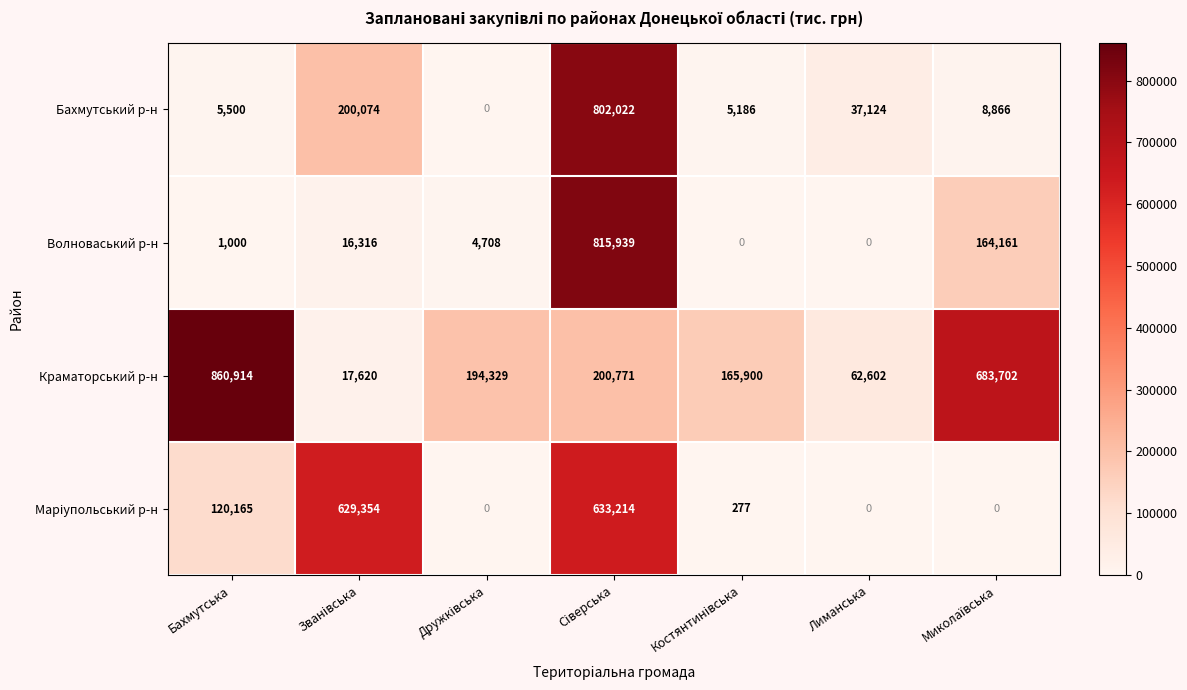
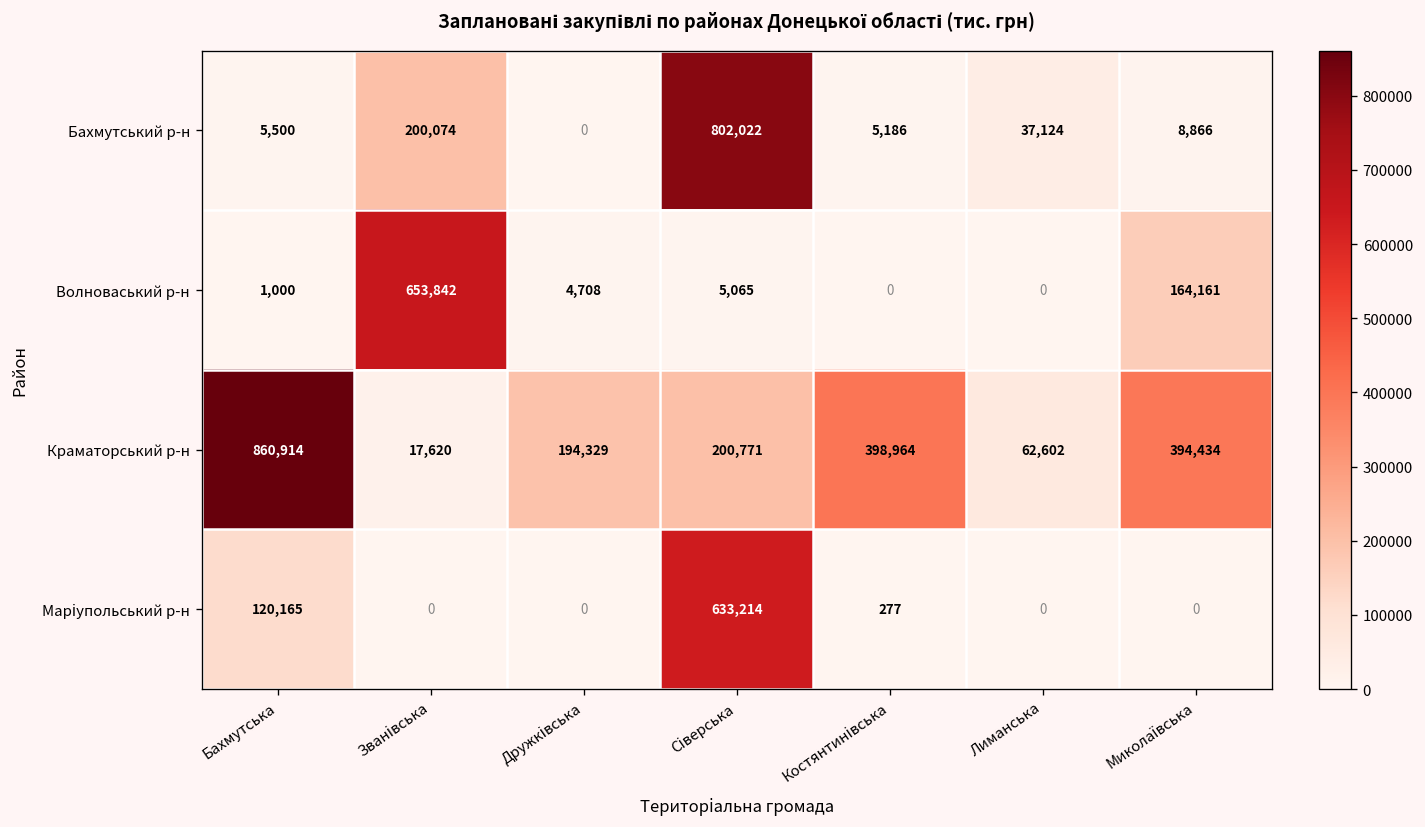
Волноваський р-н, Званівська: 16,316 -> 653,842
Волноваський р-н, Сіверська: 815,939 -> 5,065
Краматорський р-н, Костянтинівська: 165,900 -> 398,964
Краматорський р-н, Миколаївська: 683,702 -> 394,434
Маріупольський р-н, Званівська: 629,354 -> 0
